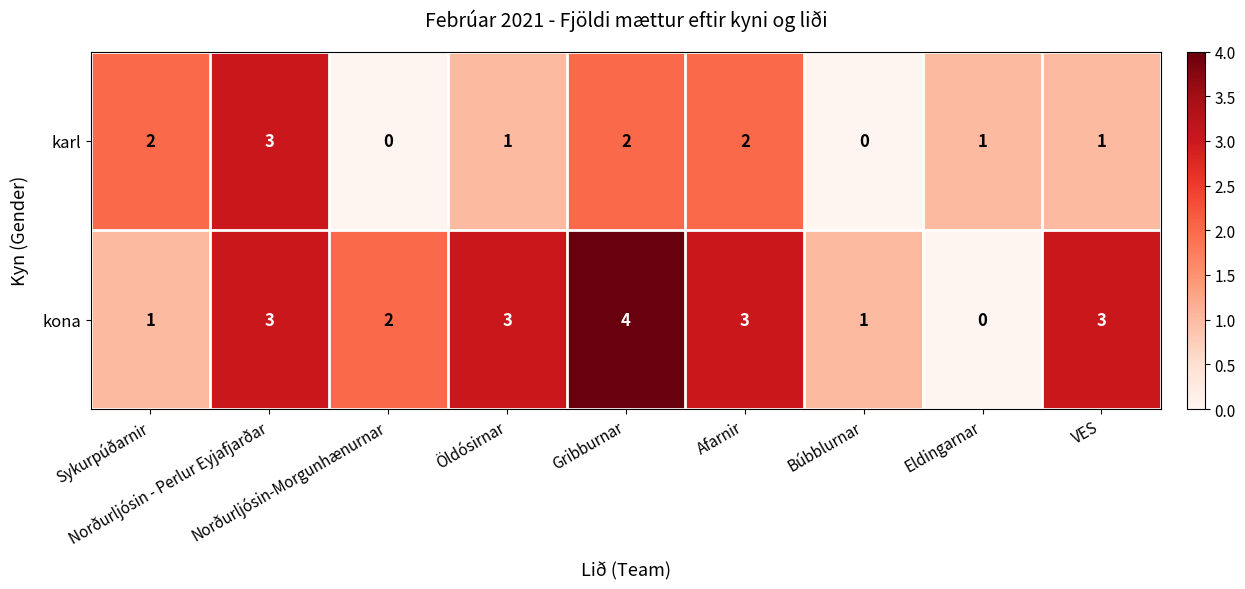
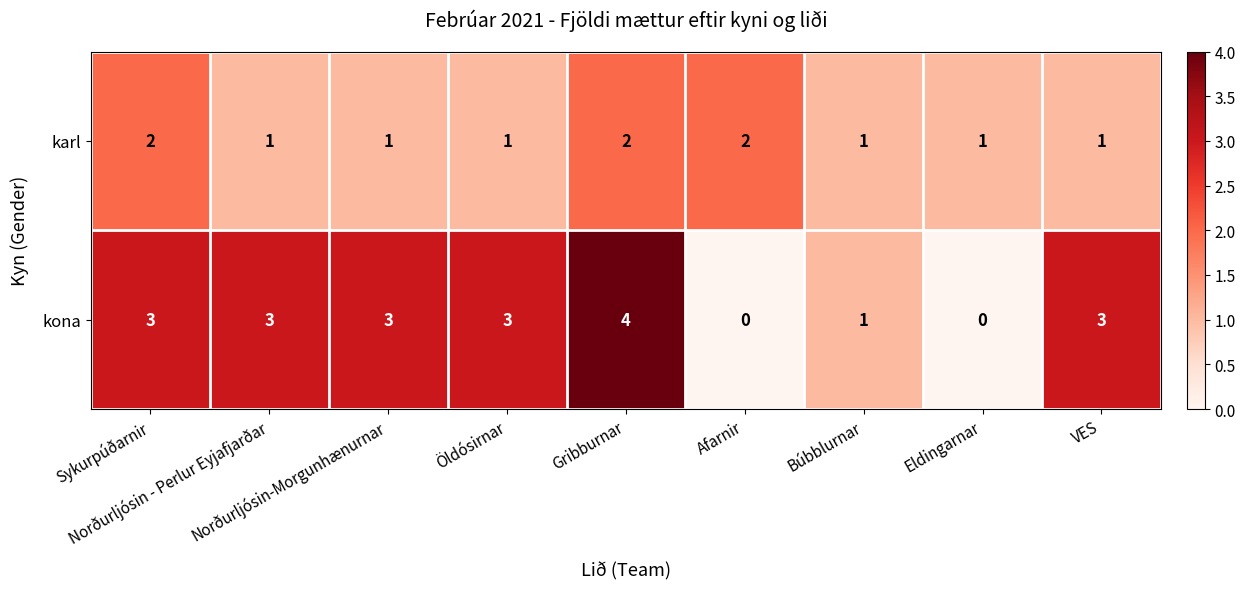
karl, Norðurljósin - Perlur Eyjafjarðar: 3 -> 1
karl, Norðurljósin-Morgunhænurnar: 0 -> 1
karl, Búbblurnar: 0 -> 1
kona, Sykurpúðarnir: 1 -> 3
kona, Norðurljósin-Morgunhænurnar: 2 -> 3
kona, Afarnir: 3 -> 0
